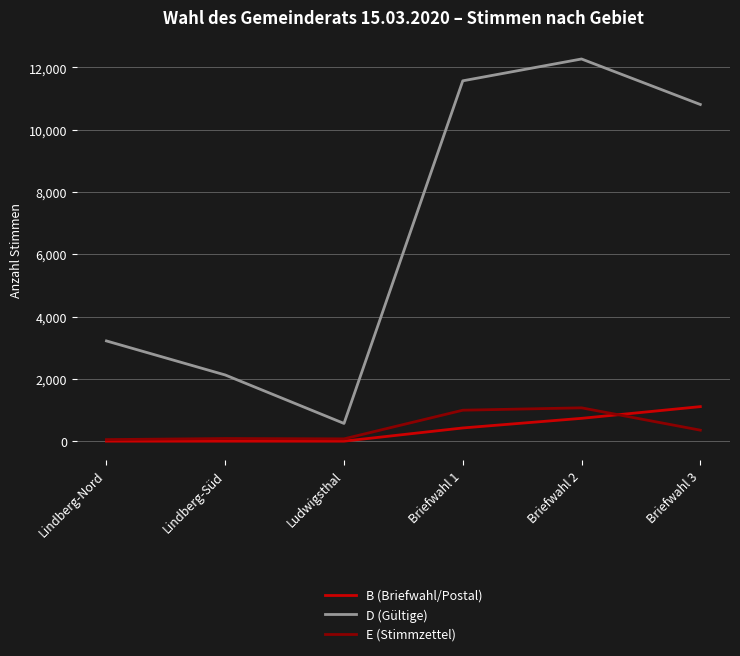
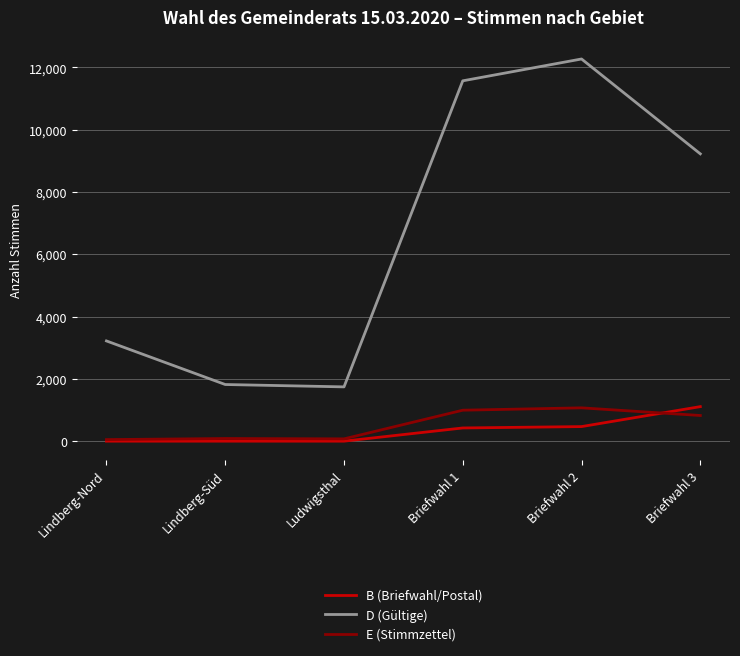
D (Gültige), Lindberg-Süd: 2,100 -> 1,800
D (Gültige), Ludwigsthal: 600 -> 1,700
B (Briefwahl/Postal), Briefwahl 2: 700 -> 500
D (Gültige), Briefwahl 3: 10,800 -> 9,200
E (Stimmzettel), Briefwahl 3: 400 -> 800
